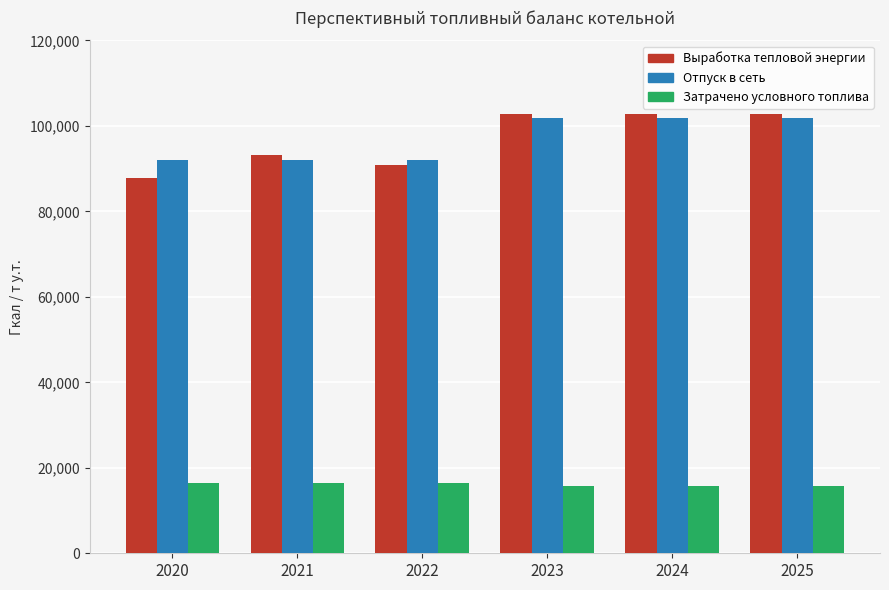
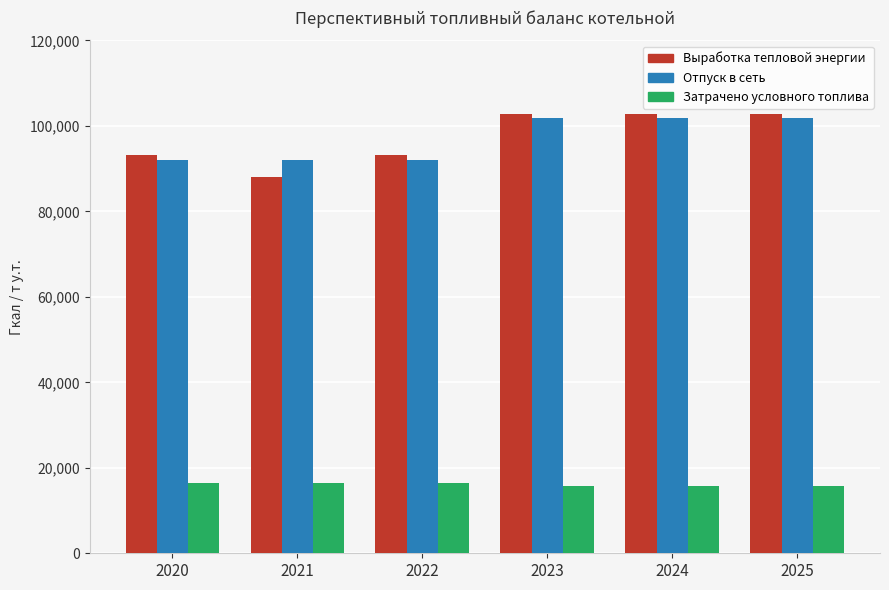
Выработка тепловой энергии, 2020: 88,000 -> 93,000
Выработка тепловой энергии, 2021: 93,000 -> 88,000
Выработка тепловой энергии, 2022: 91,000 -> 93,000
